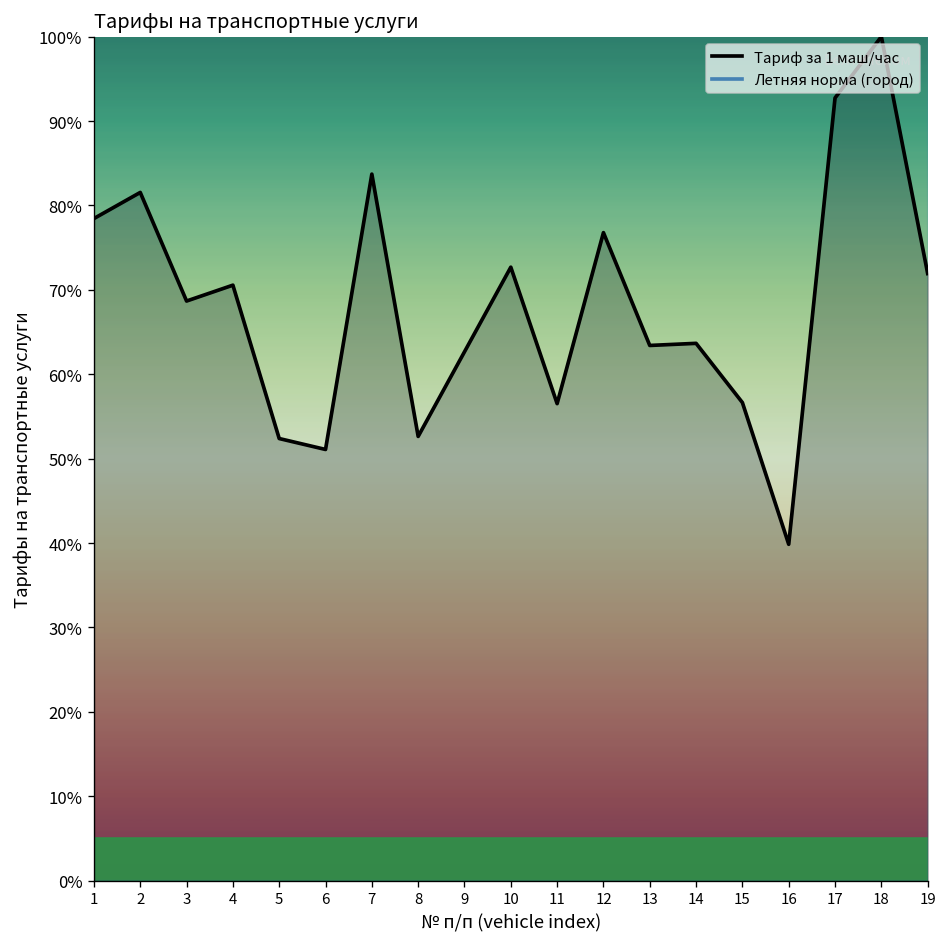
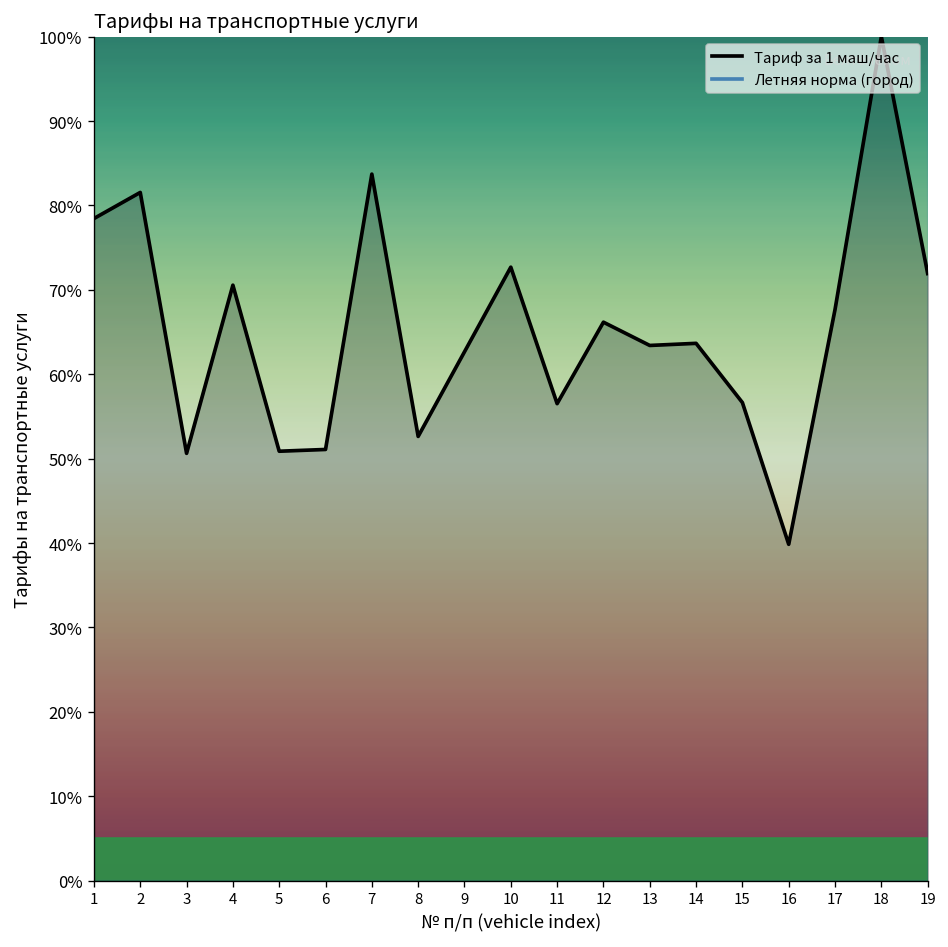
Тариф за 1 маш/час, 3: 69% -> 51%
Тариф за 1 маш/час, 5: 52% -> 51%
Тариф за 1 маш/час, 12: 77% -> 66%
Тариф за 1 маш/час, 17: 93% -> 68%
